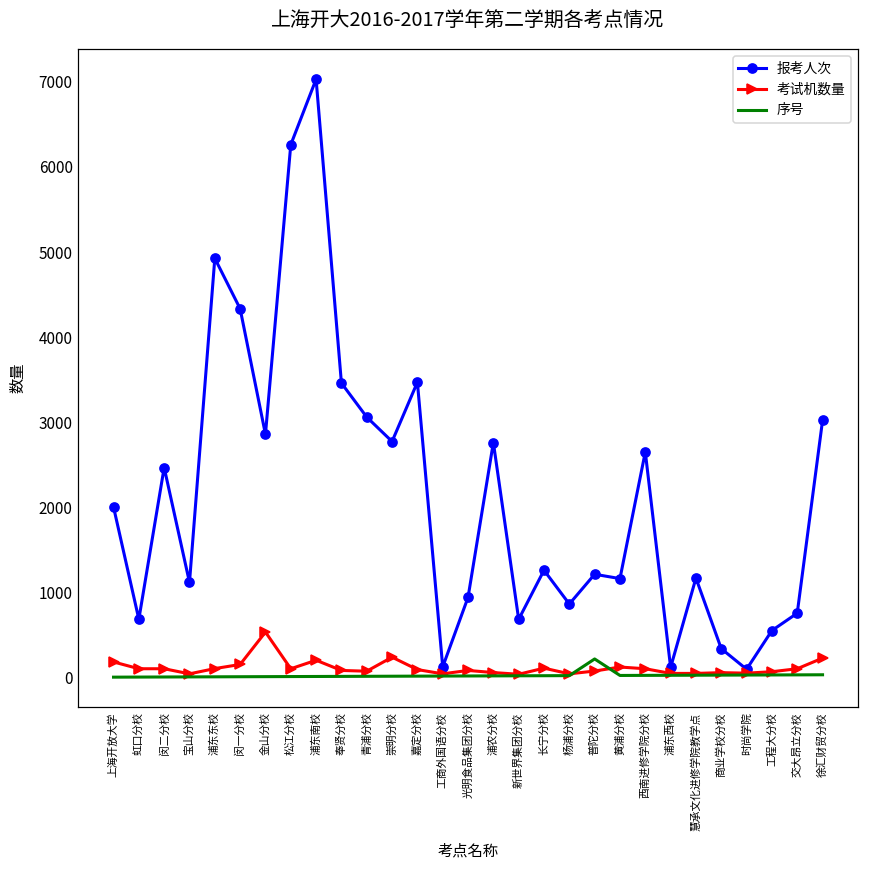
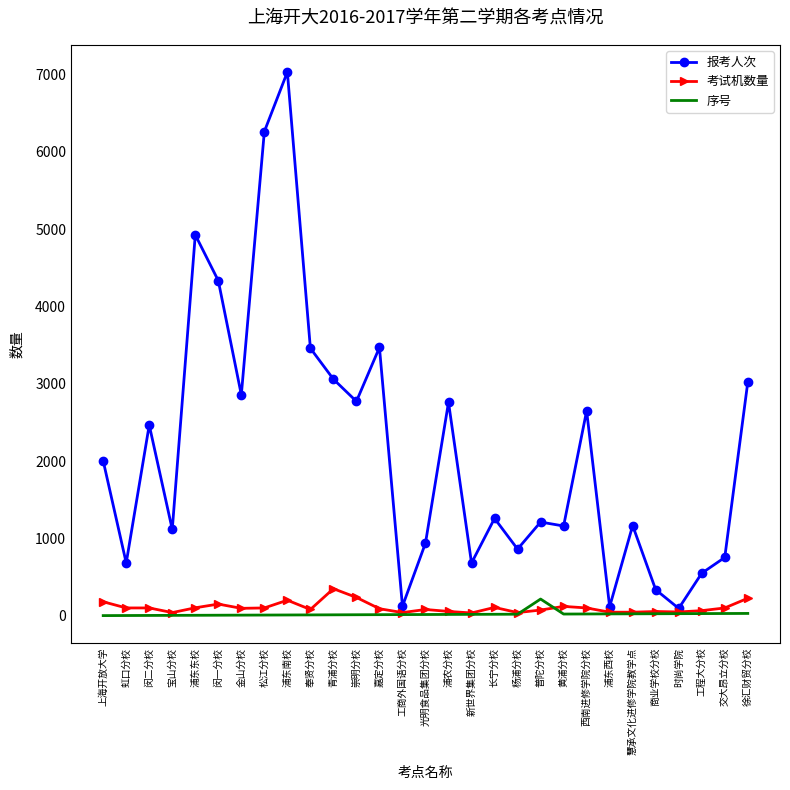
考试机数量, 金山分校: 500 -> 100
考试机数量, 青浦分校: 100 -> 300
